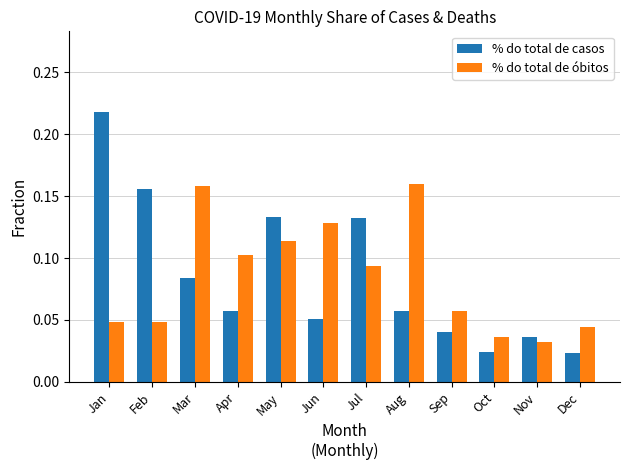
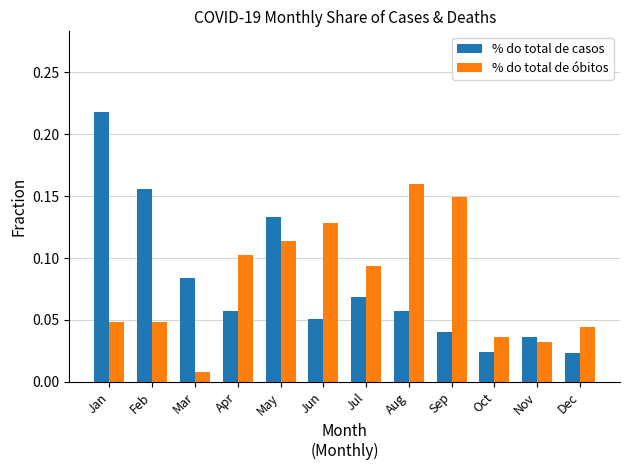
% do total de óbitos, Mar: 0.159 -> 0.008
% do total de casos, Jul: 0.132 -> 0.068
% do total de óbitos, Sep: 0.058 -> 0.149
